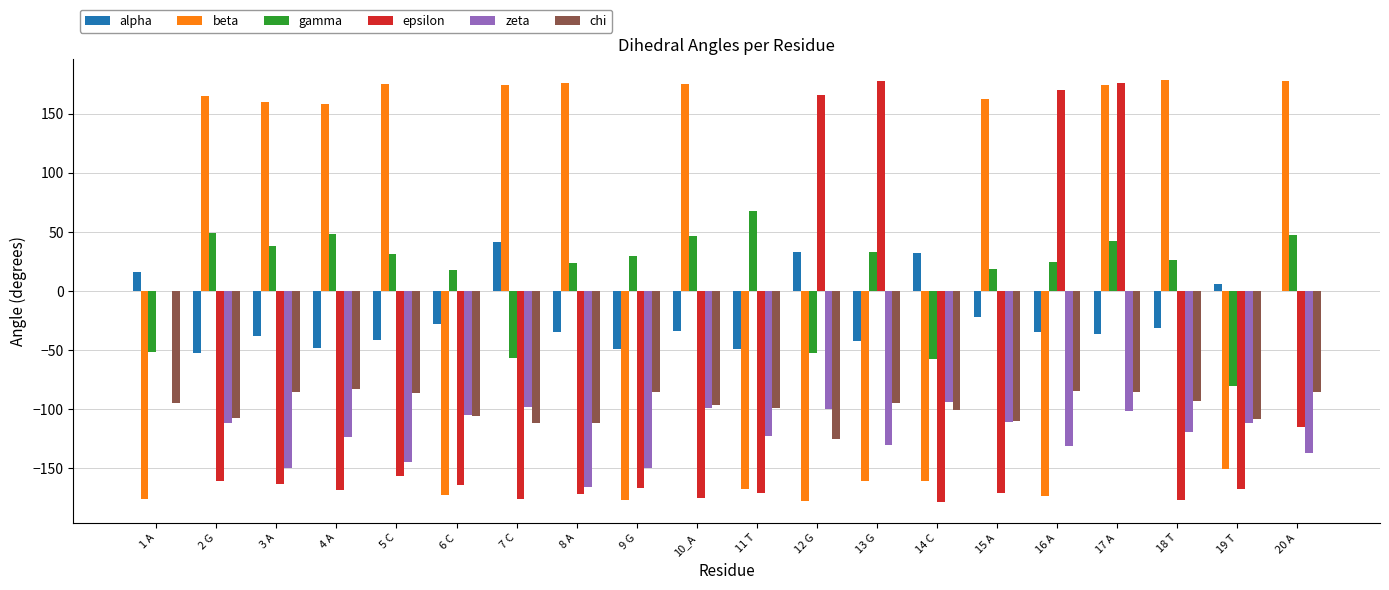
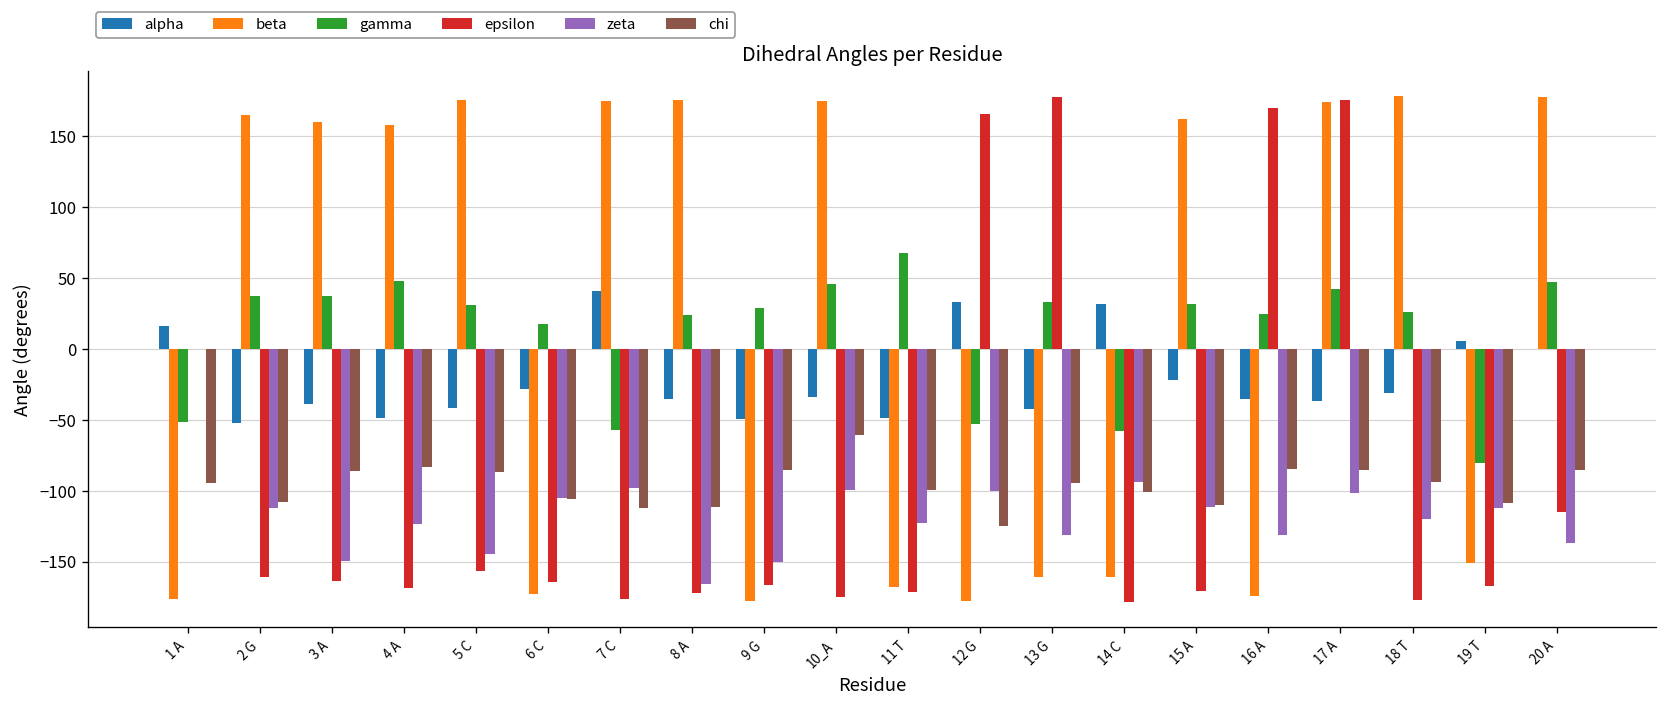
gamma, 2 G: 49 -> 38
chi, 10_A: -97 -> -60
gamma, 15 A: 18 -> 32
